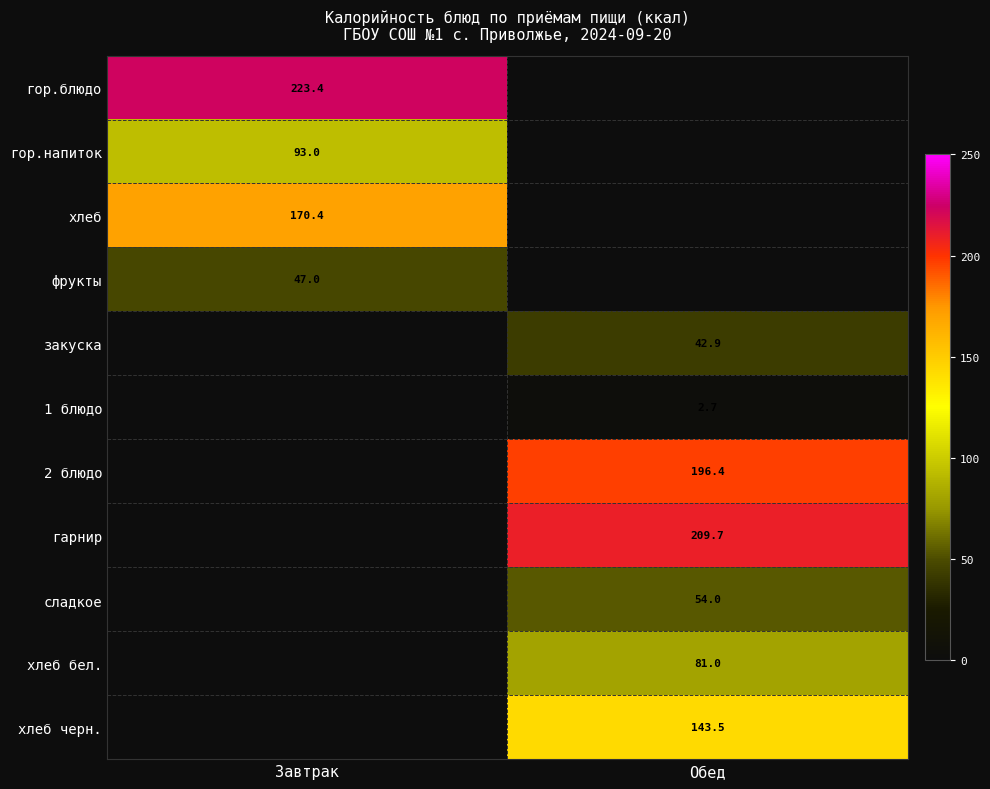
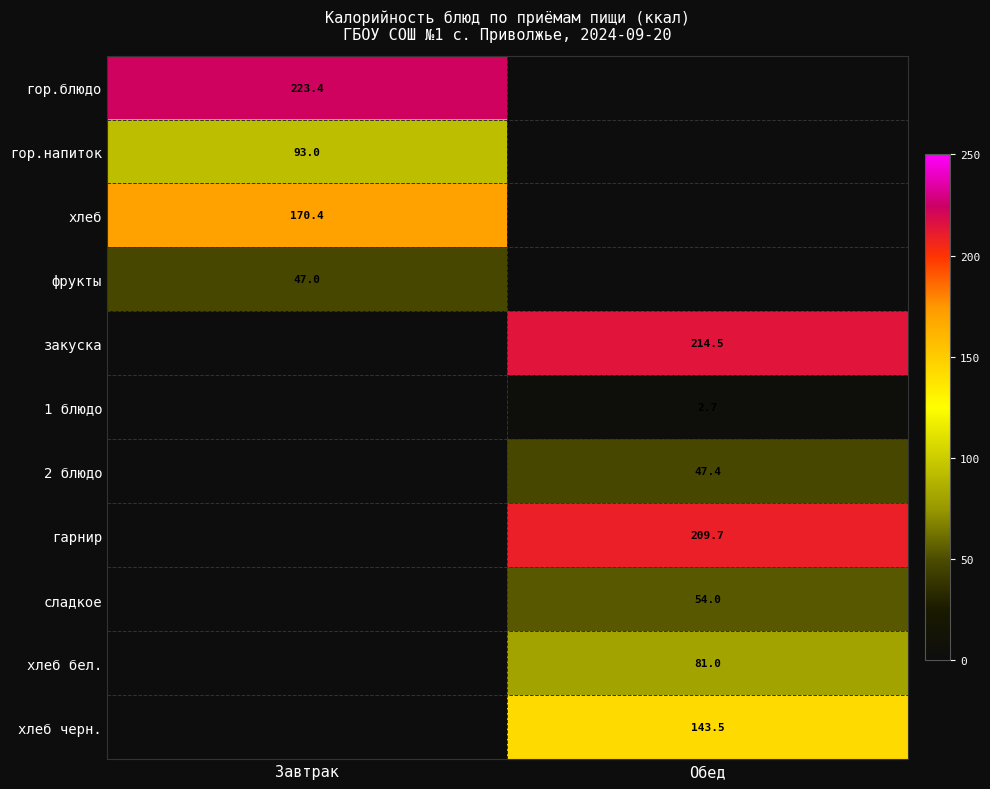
закуска, Обед: 42.9 -> 214.5
2 блюдо, Обед: 196.4 -> 47.4
